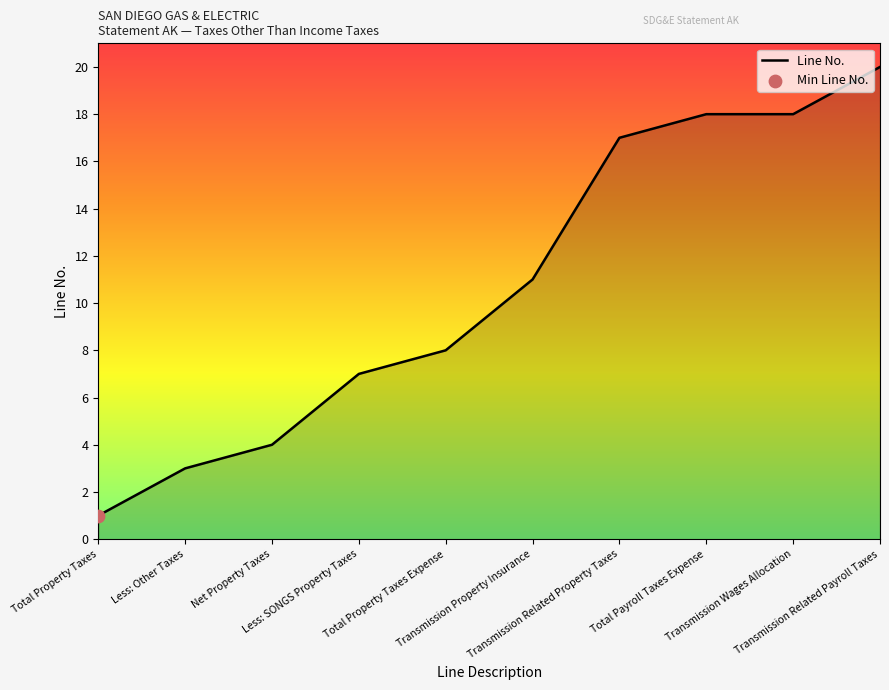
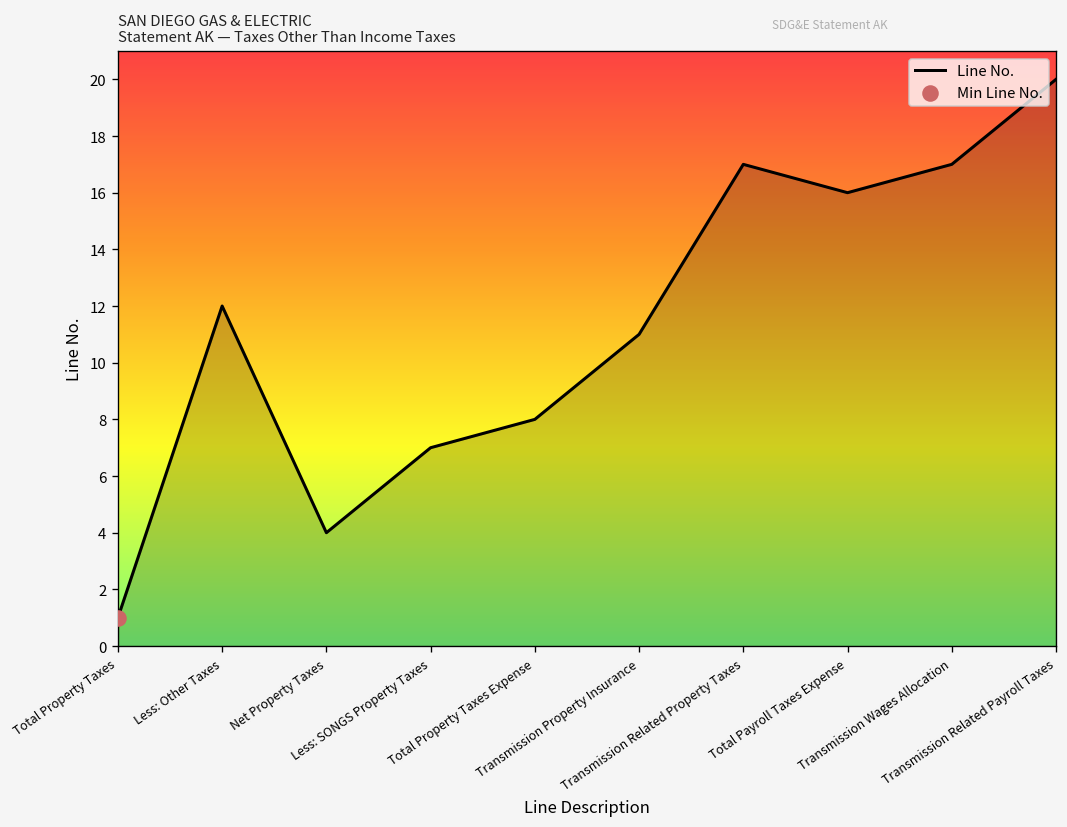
Line No., Less: Other Taxes: 3 -> 12
Line No., Total Payroll Taxes Expense: 18 -> 16
Line No., Transmission Wages Allocation: 18 -> 17
